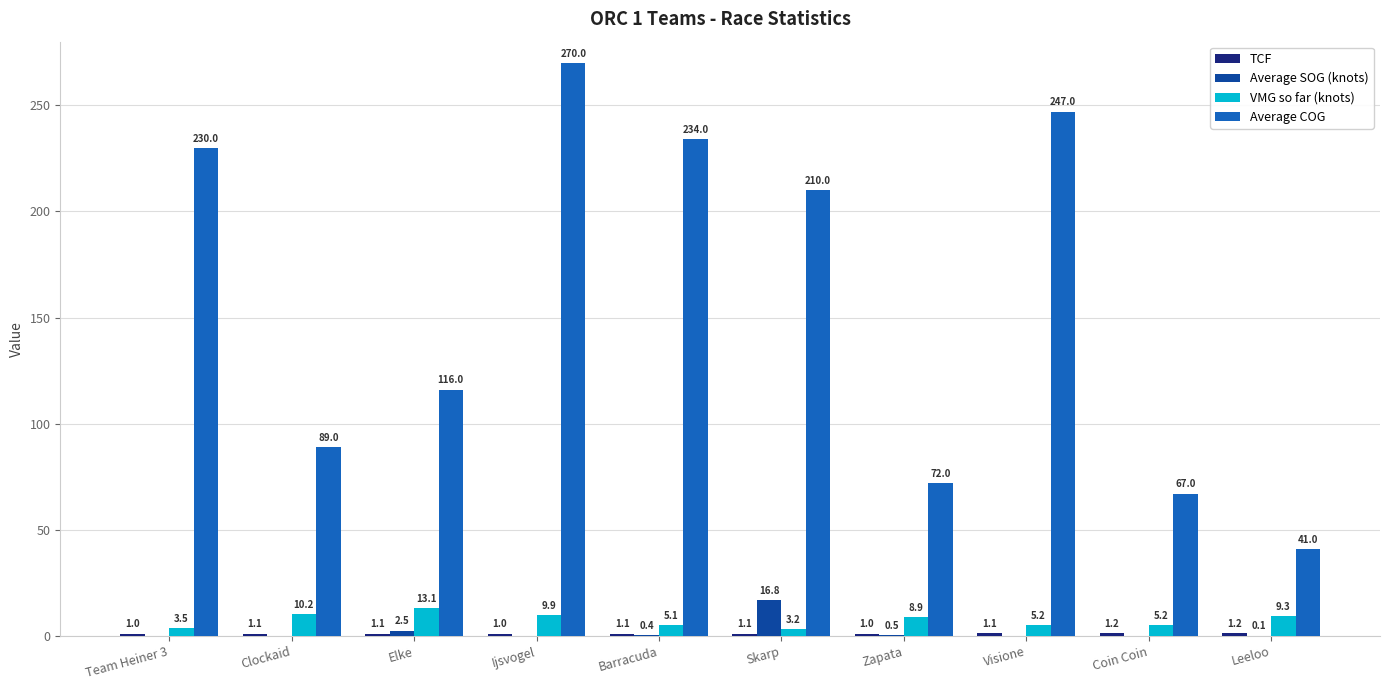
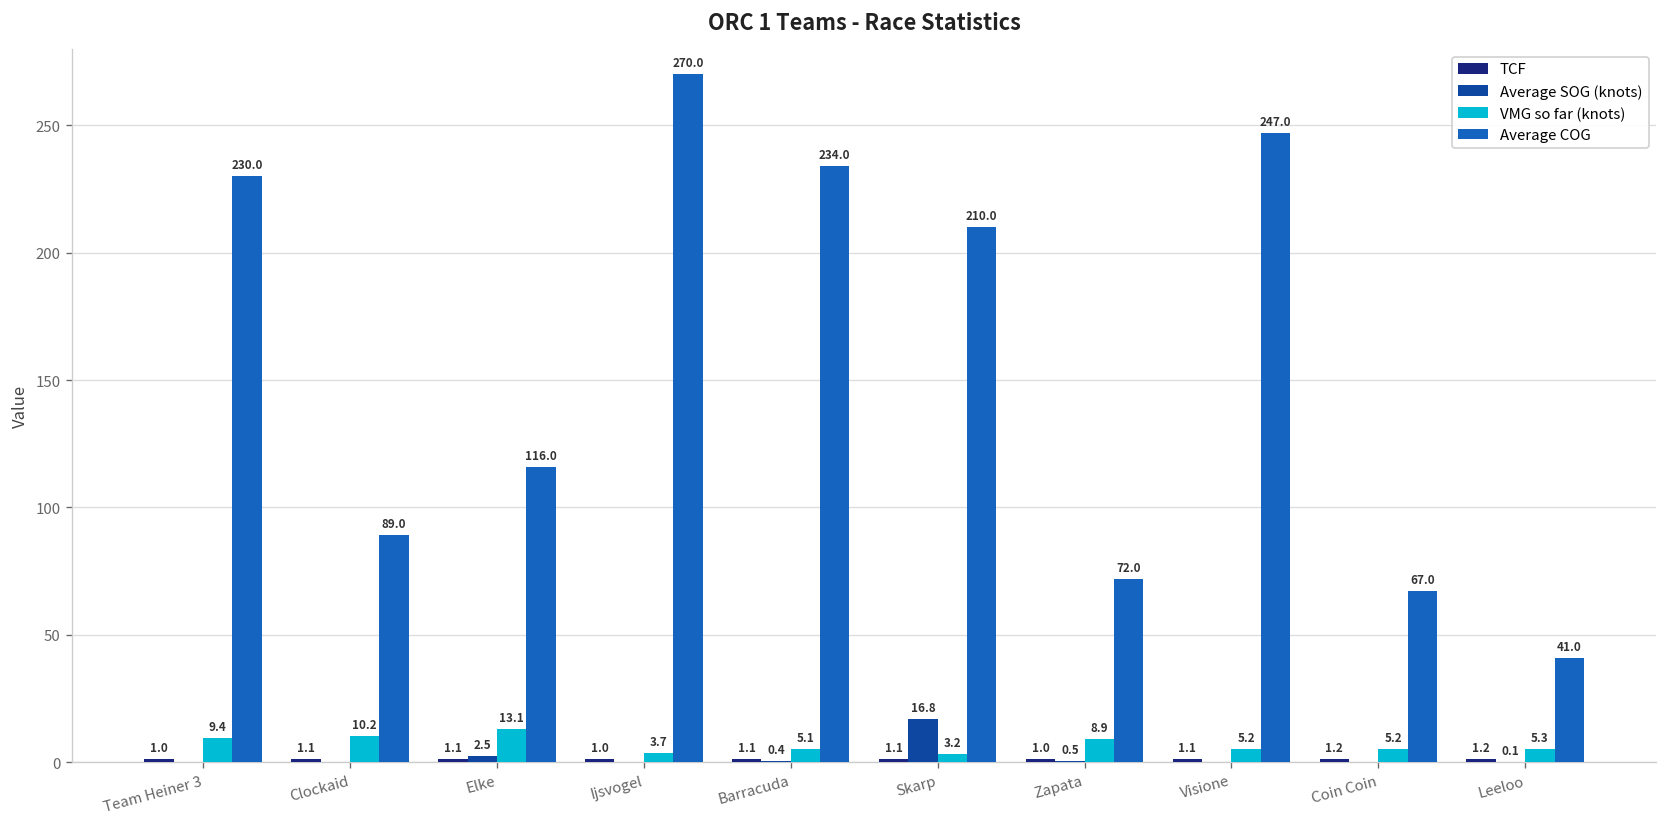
VMG so far (knots), Team Heiner 3: 3.5 -> 9.4
VMG so far (knots), Ijsvogel: 9.9 -> 3.7
VMG so far (knots), Leeloo: 9.3 -> 5.3
